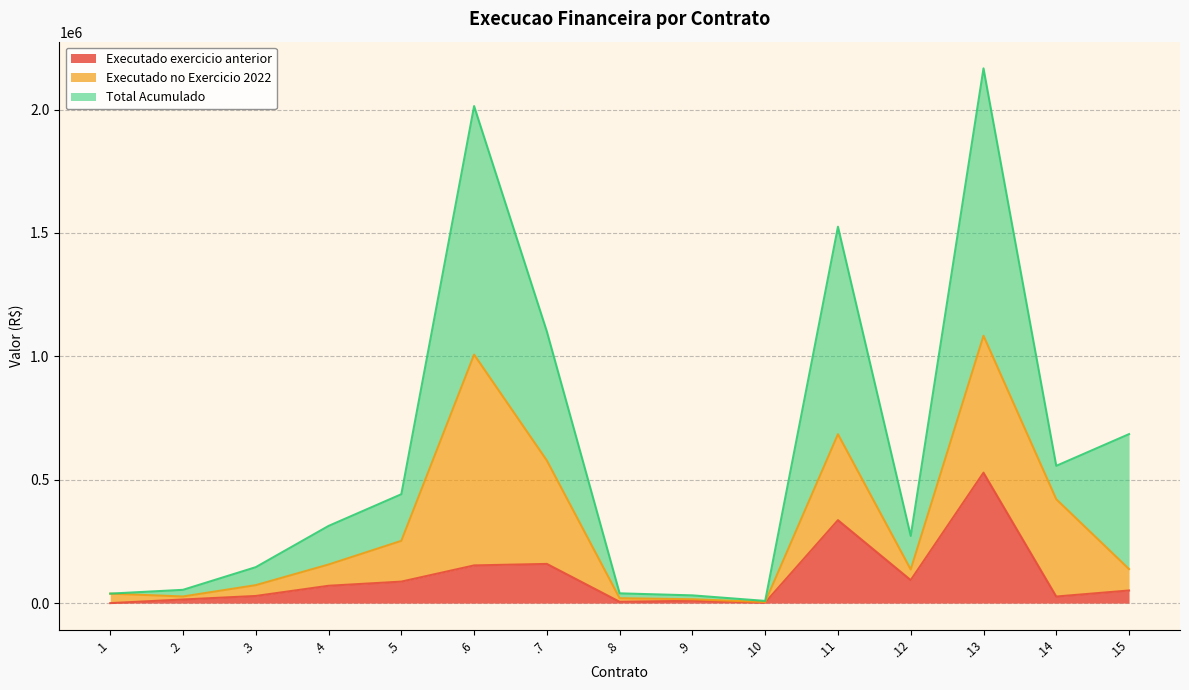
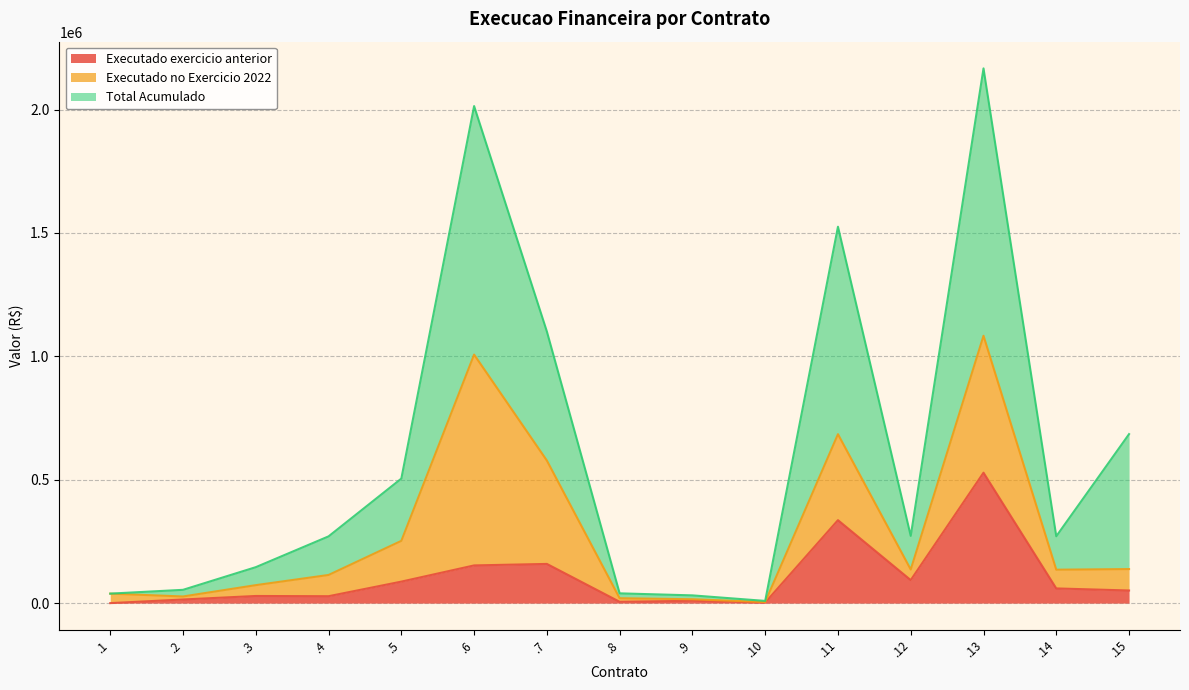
Executado exercicio anterior, .4: 70000 -> 30000
Total Acumulado, .5: 190000 -> 250000
Executado exercicio anterior, .14: 30000 -> 60000
Executado no Exercicio 2022, .14: 390000 -> 80000
